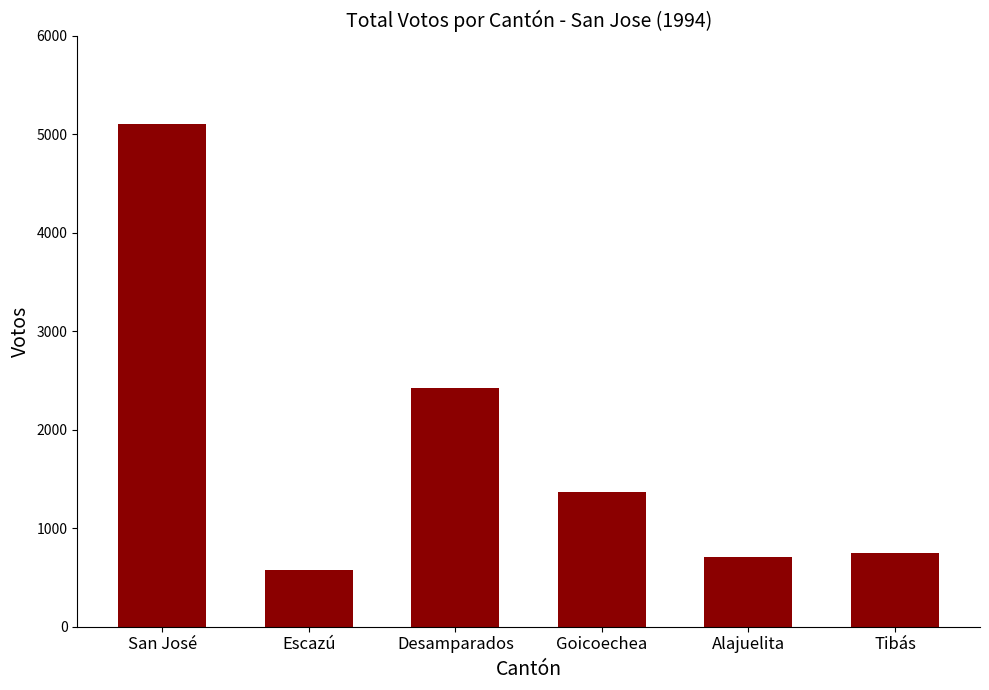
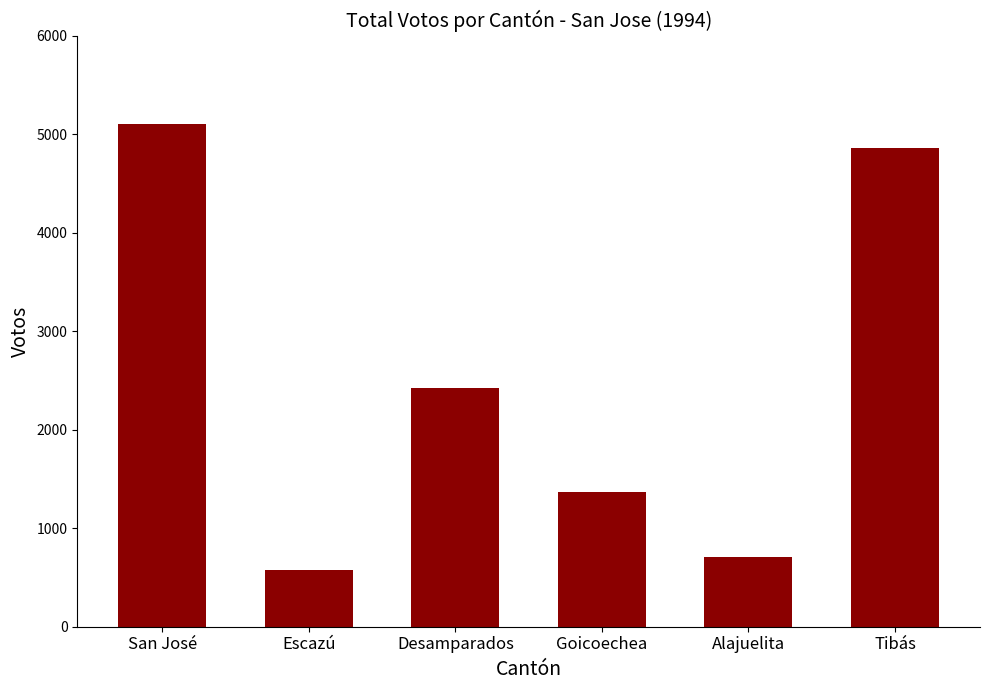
Tibás: 700 -> 4900
